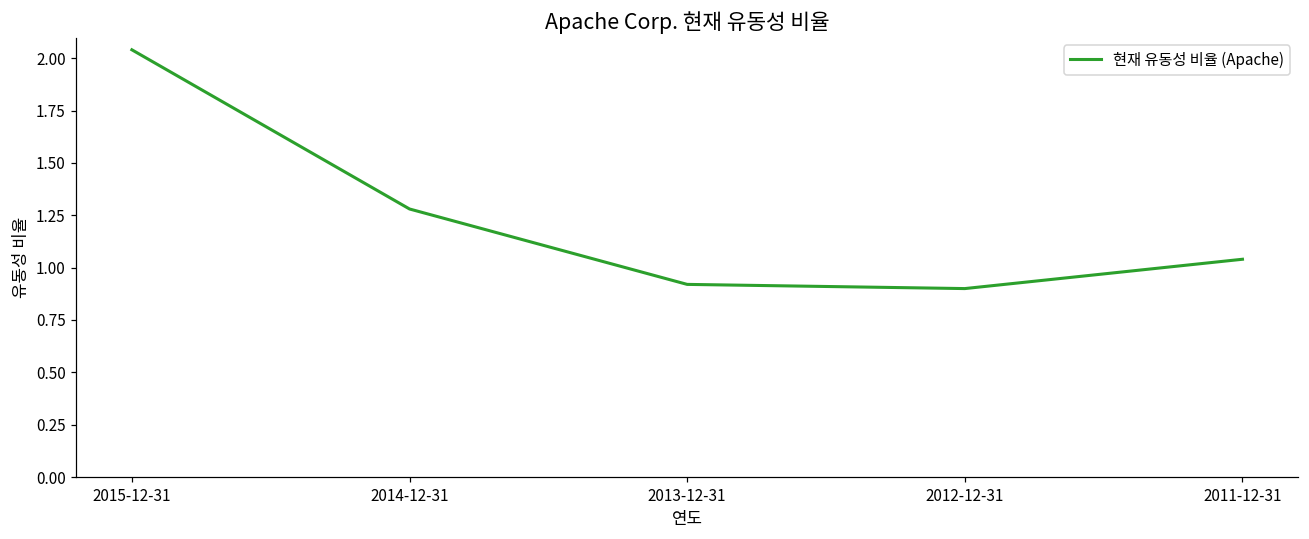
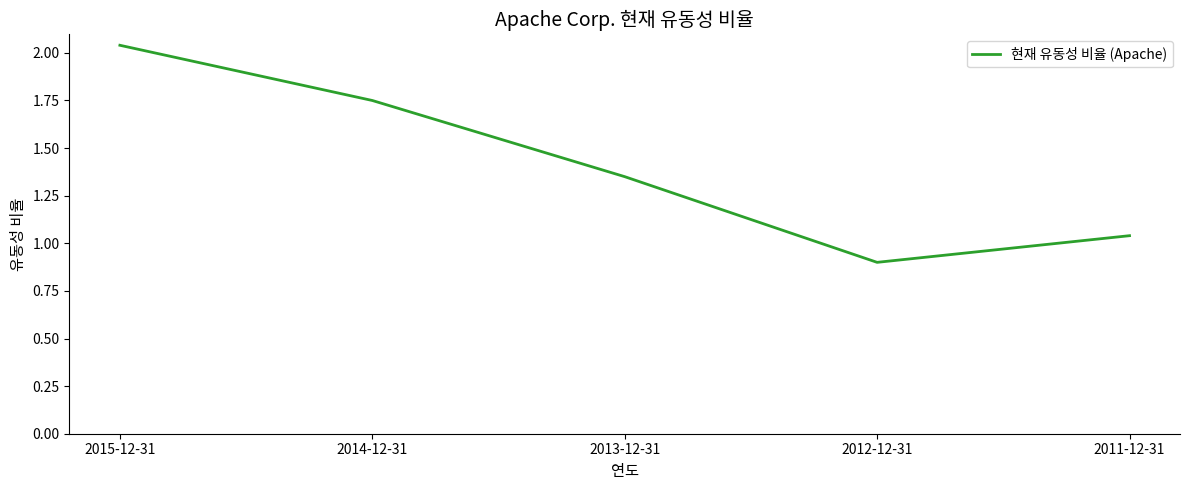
2014-12-31: 1.28 -> 1.75
2013-12-31: 0.92 -> 1.35
